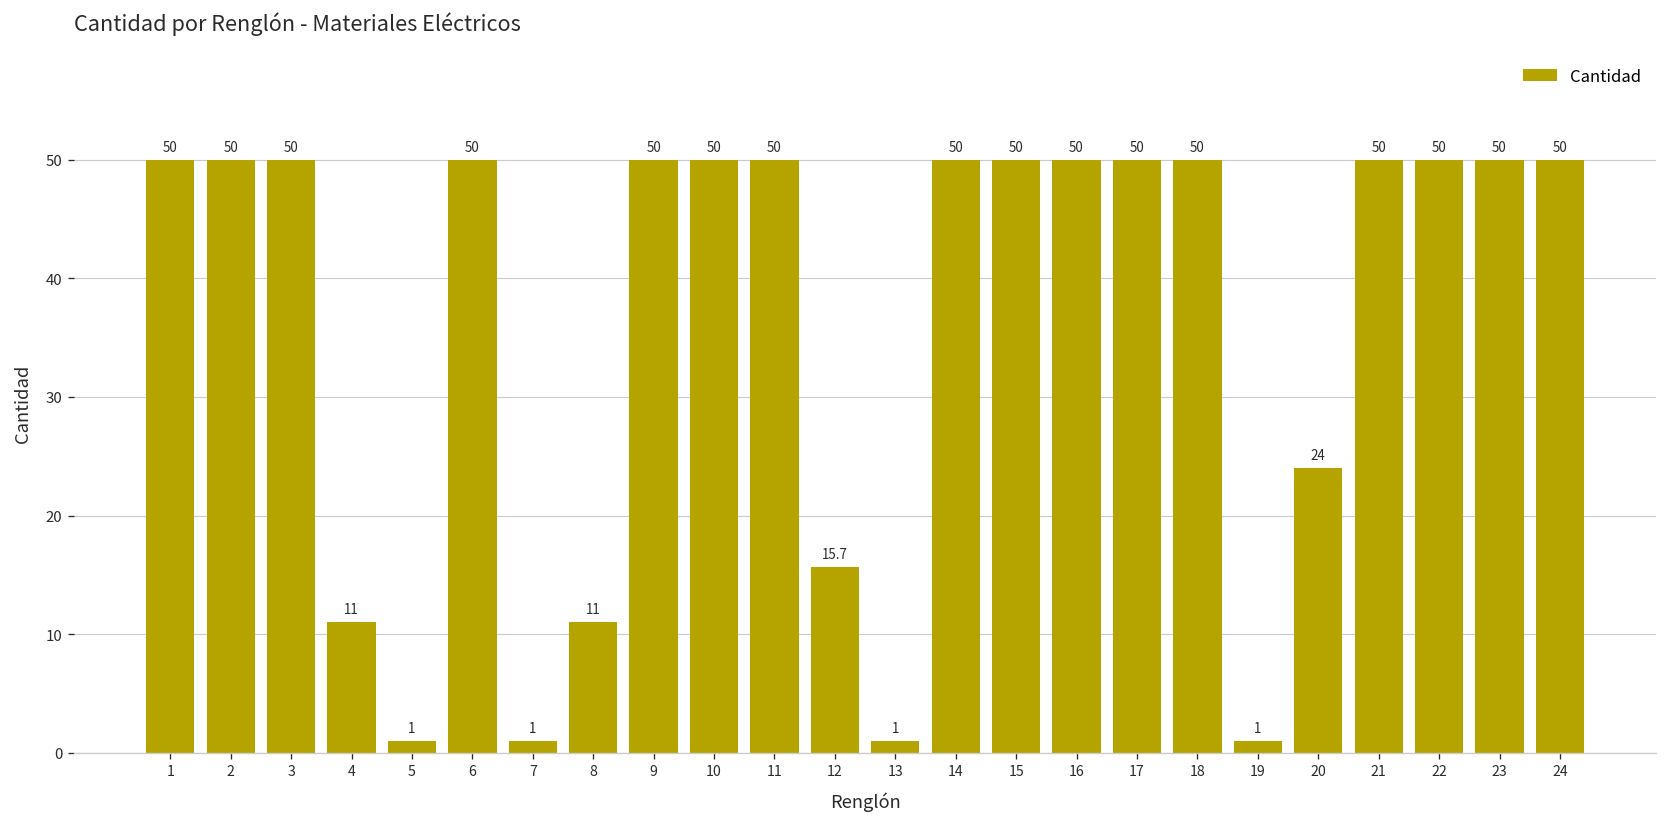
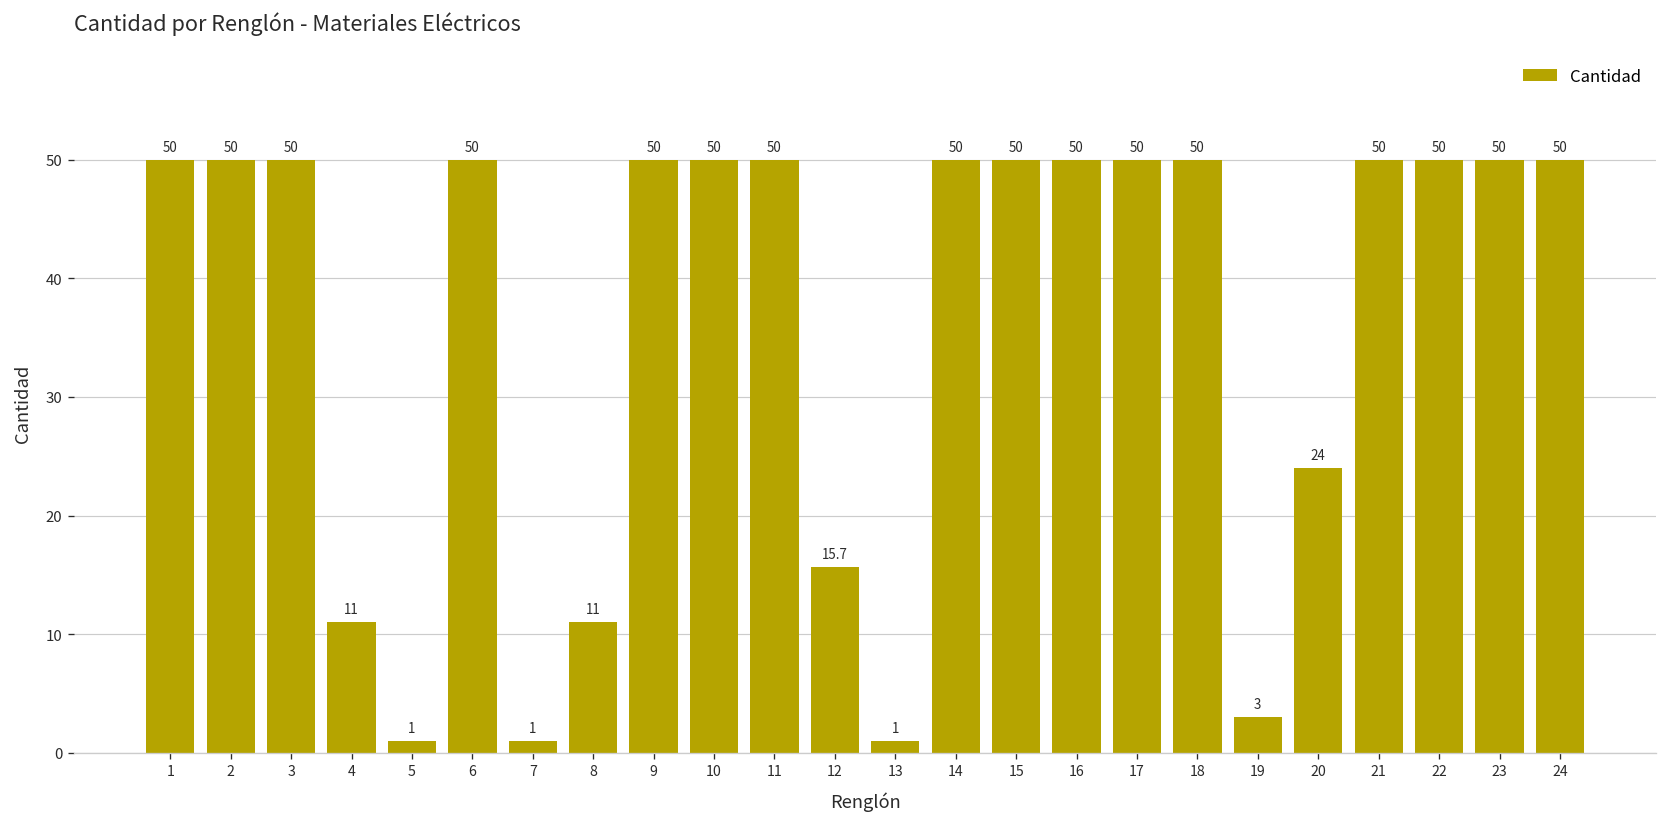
19: 1 -> 3
